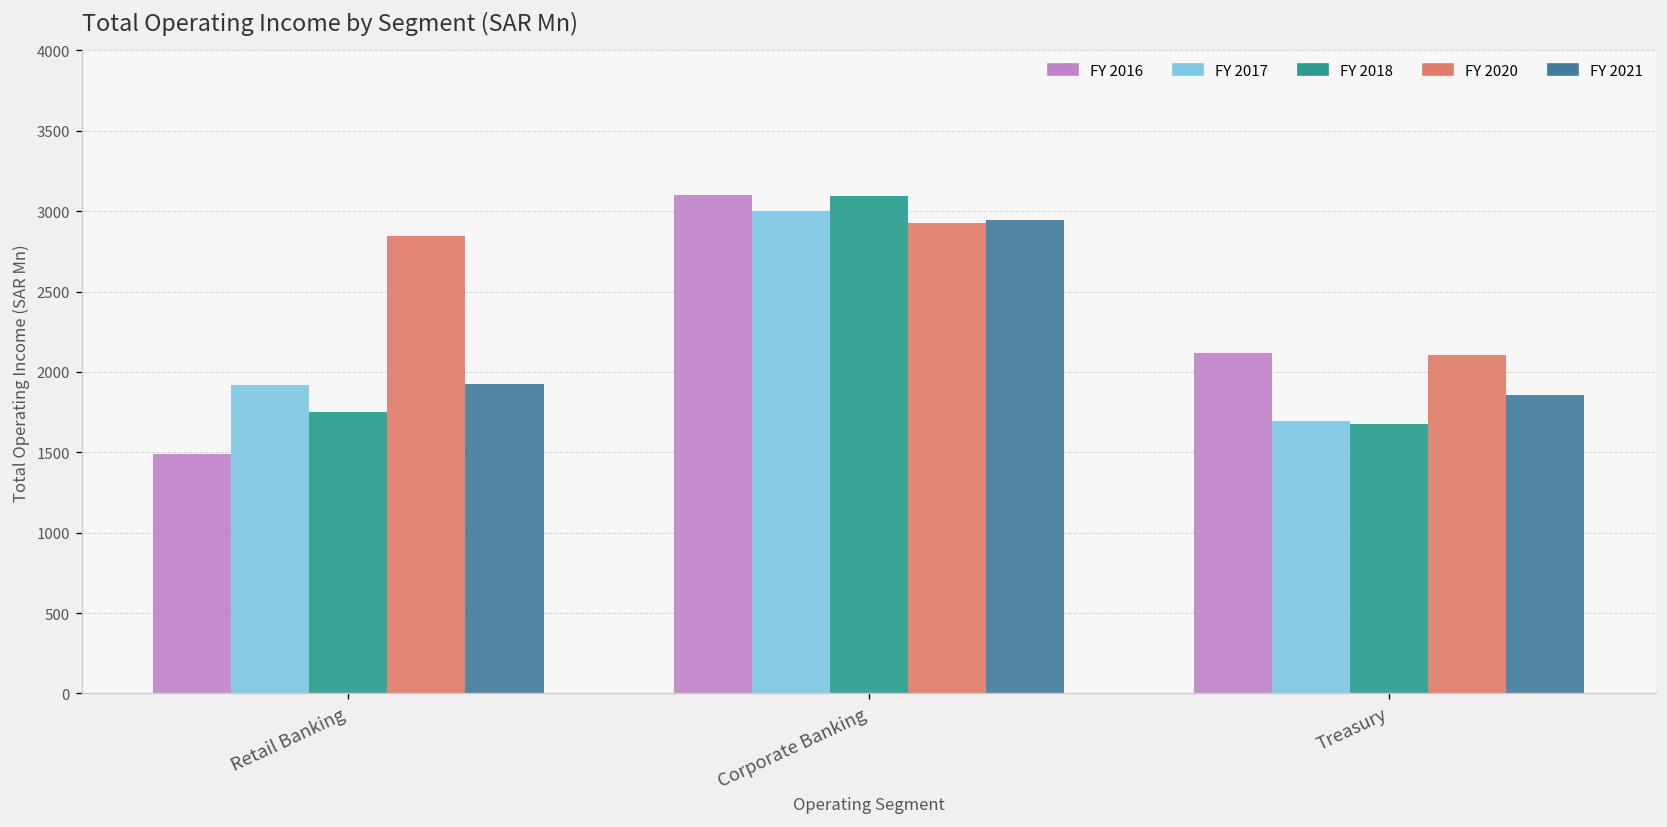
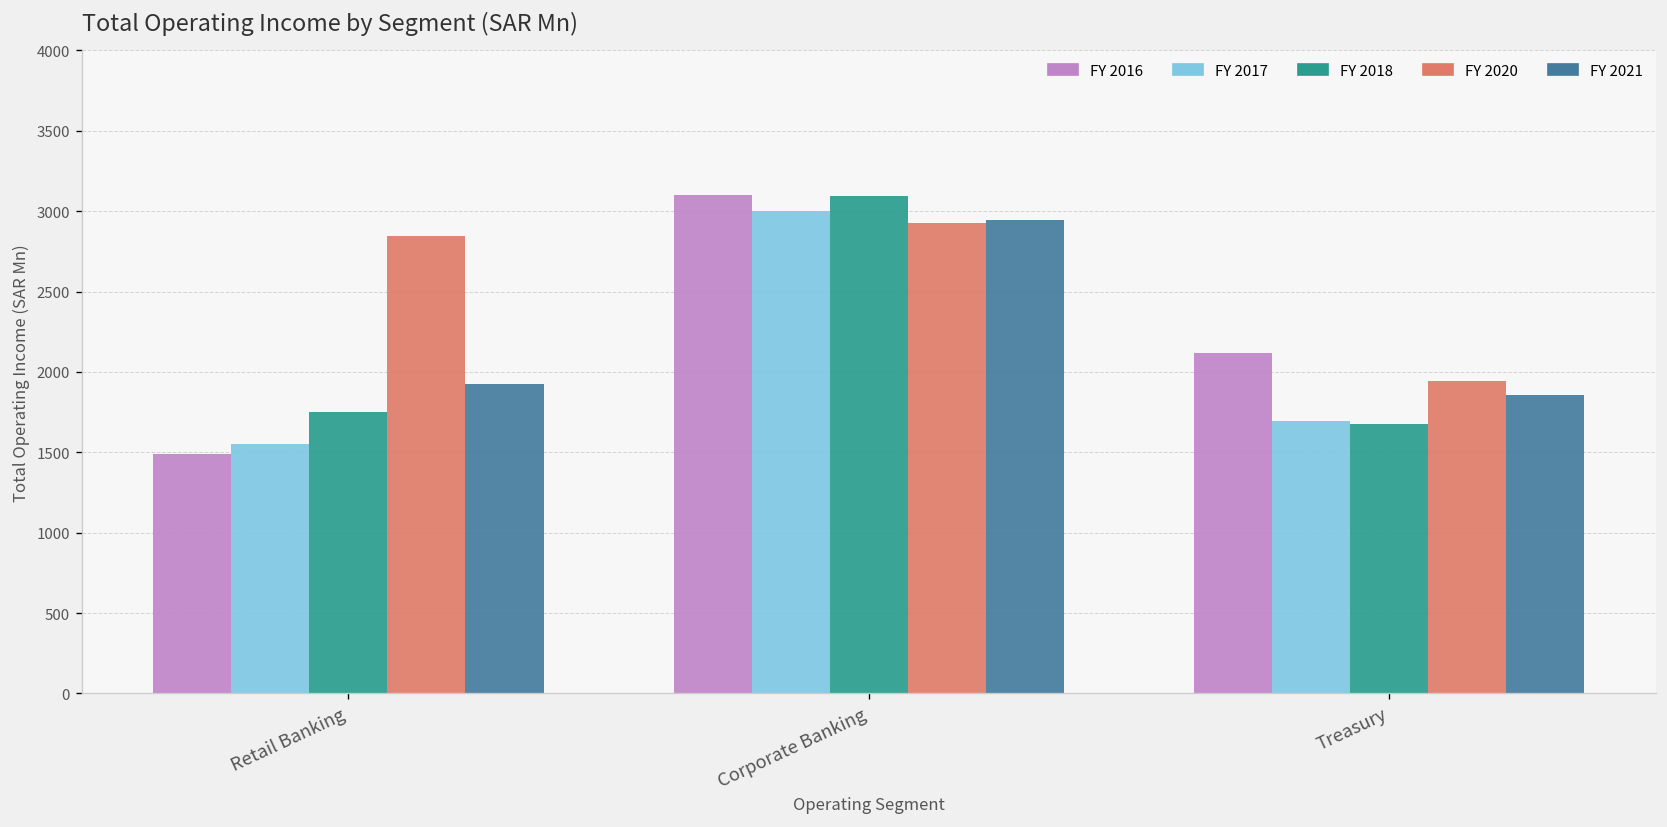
FY 2017, Retail Banking: 1920 -> 1550
FY 2020, Treasury: 2110 -> 1950
